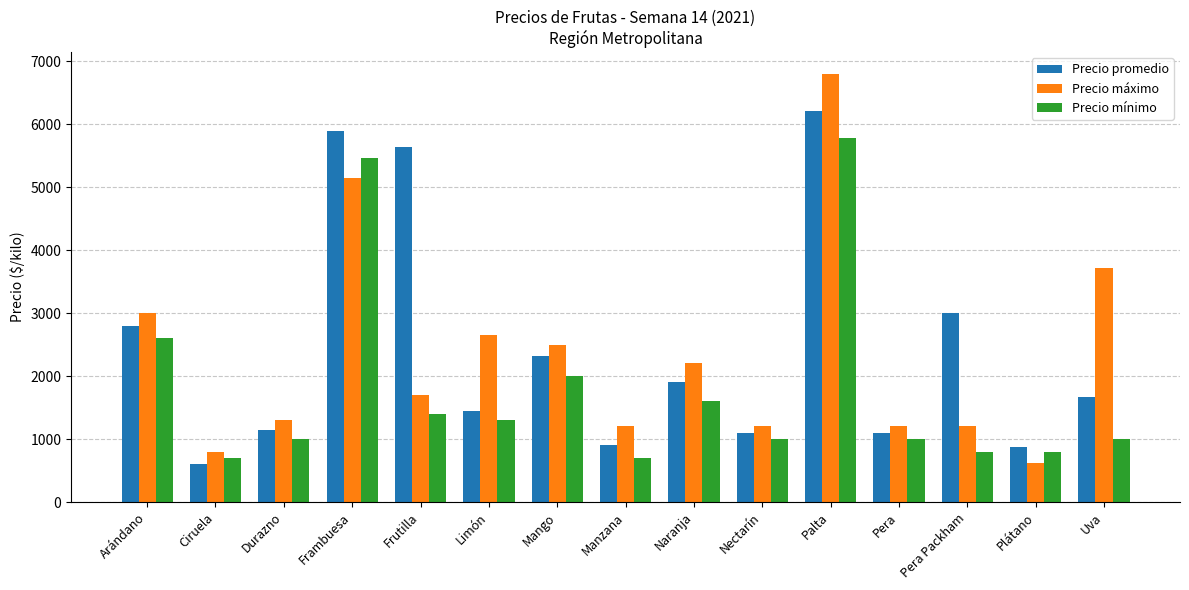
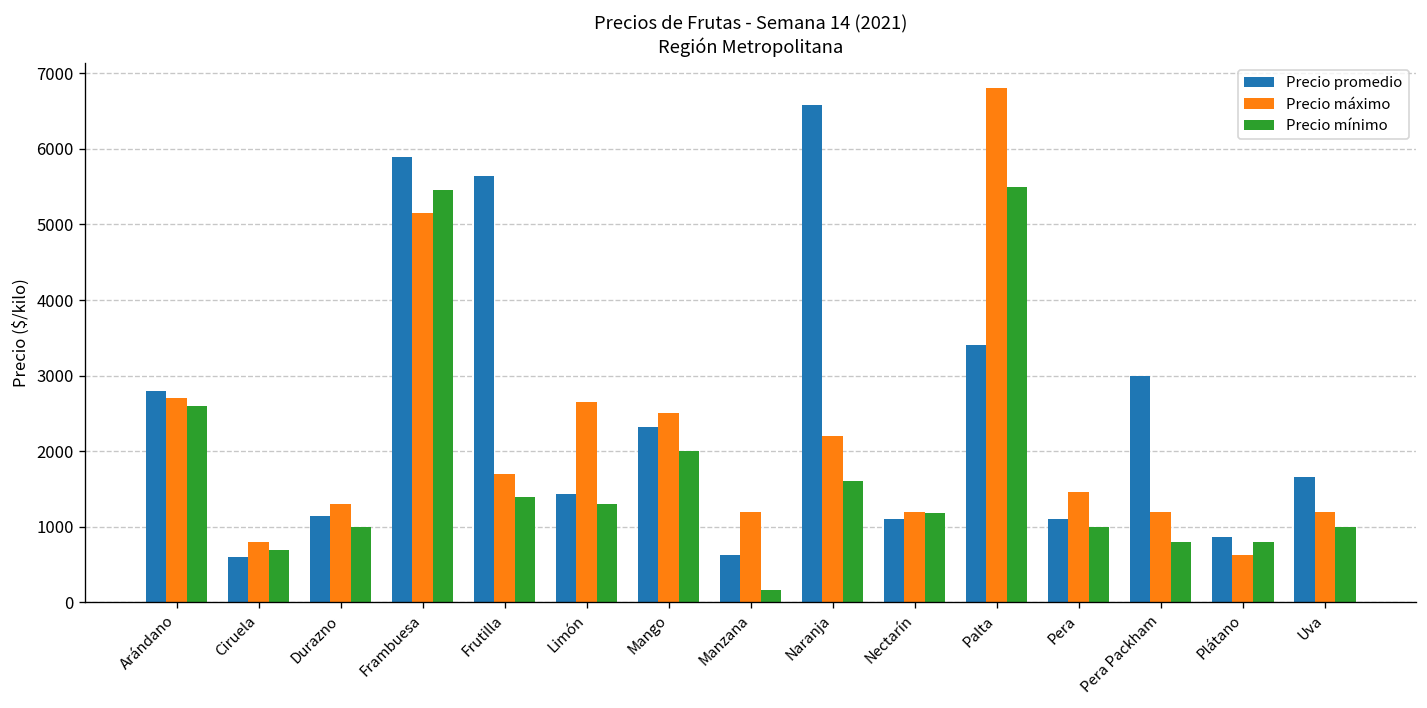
Precio máximo, Arándano: 3000 -> 2700
Precio promedio, Manzana: 900 -> 600
Precio mínimo, Manzana: 700 -> 200
Precio promedio, Naranja: 1900 -> 6600
Precio mínimo, Nectarín: 1000 -> 1200
Precio promedio, Palta: 6200 -> 3400
Precio mínimo, Palta: 5800 -> 5500
Precio máximo, Pera: 1200 -> 1500
Precio máximo, Uva: 3700 -> 1200
